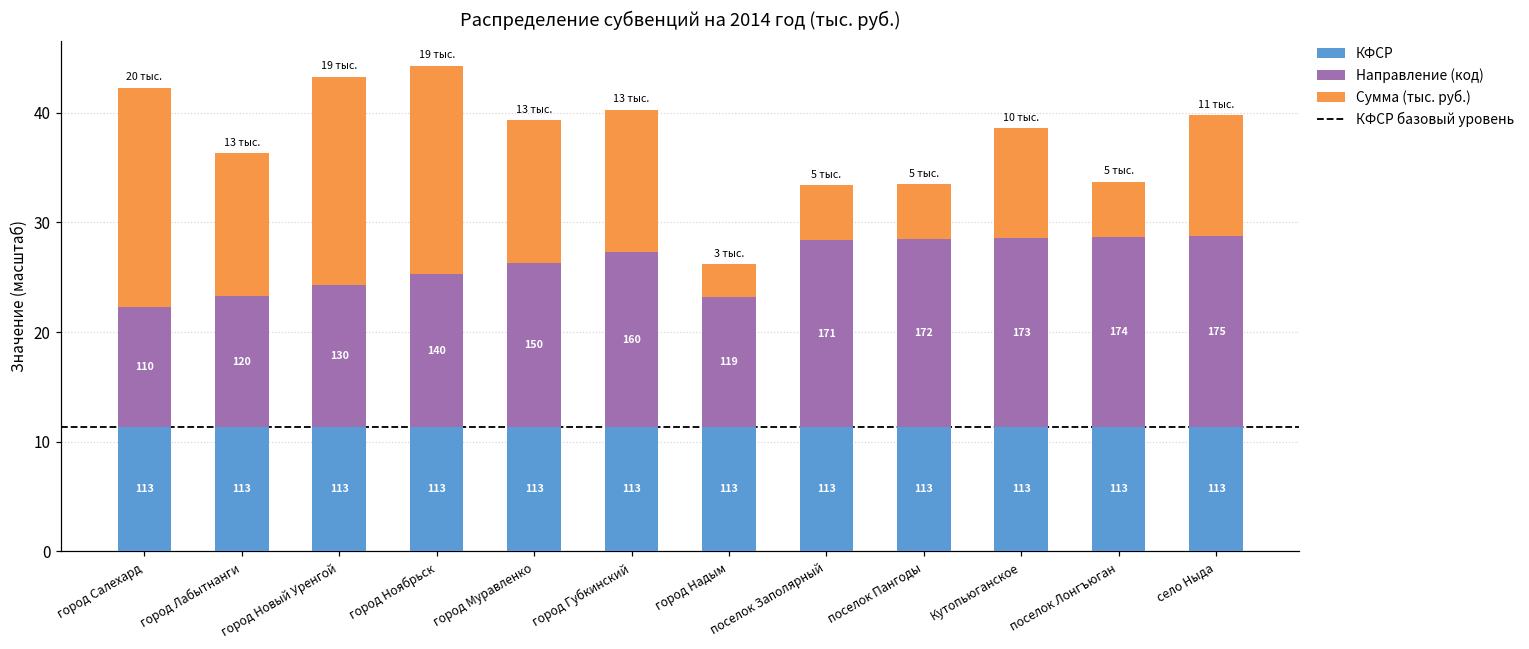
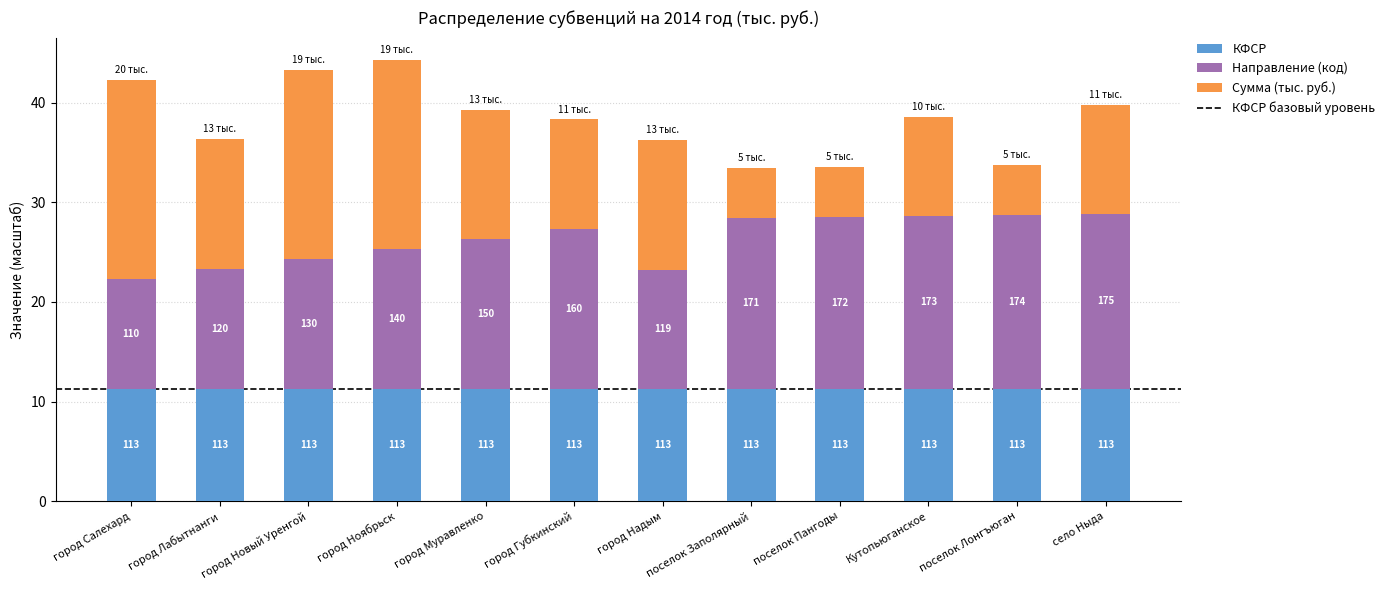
Сумма (тыс. руб.), город Губкинский: 13 -> 11
Сумма (тыс. руб.), город Надым: 3 -> 13
